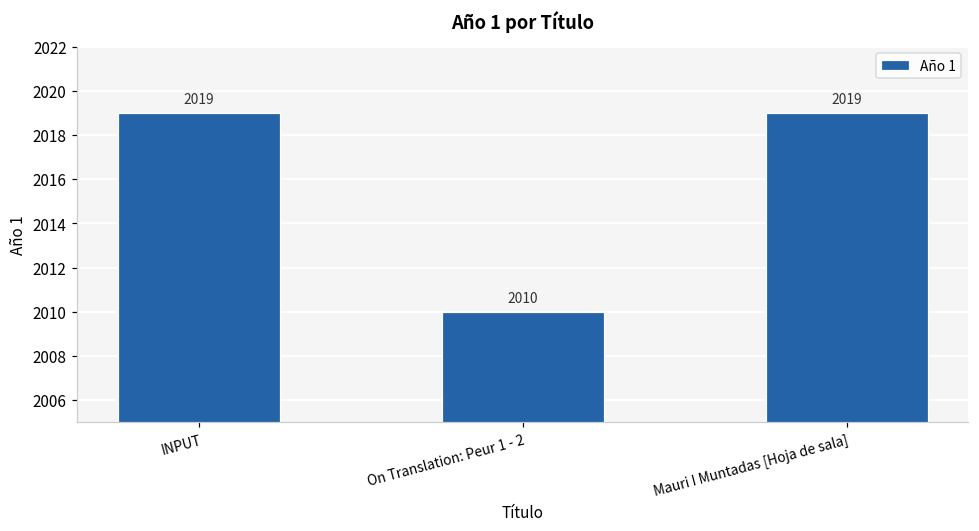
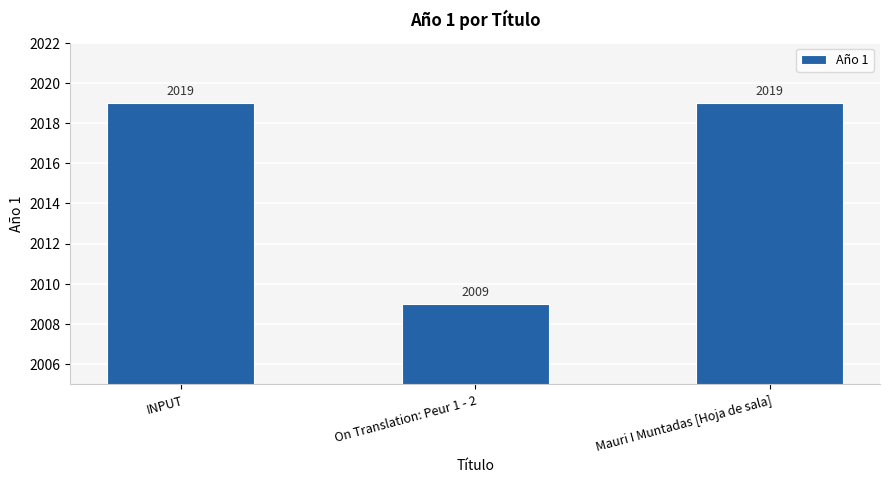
On Translation: Peur 1 - 2: 2010 -> 2009
